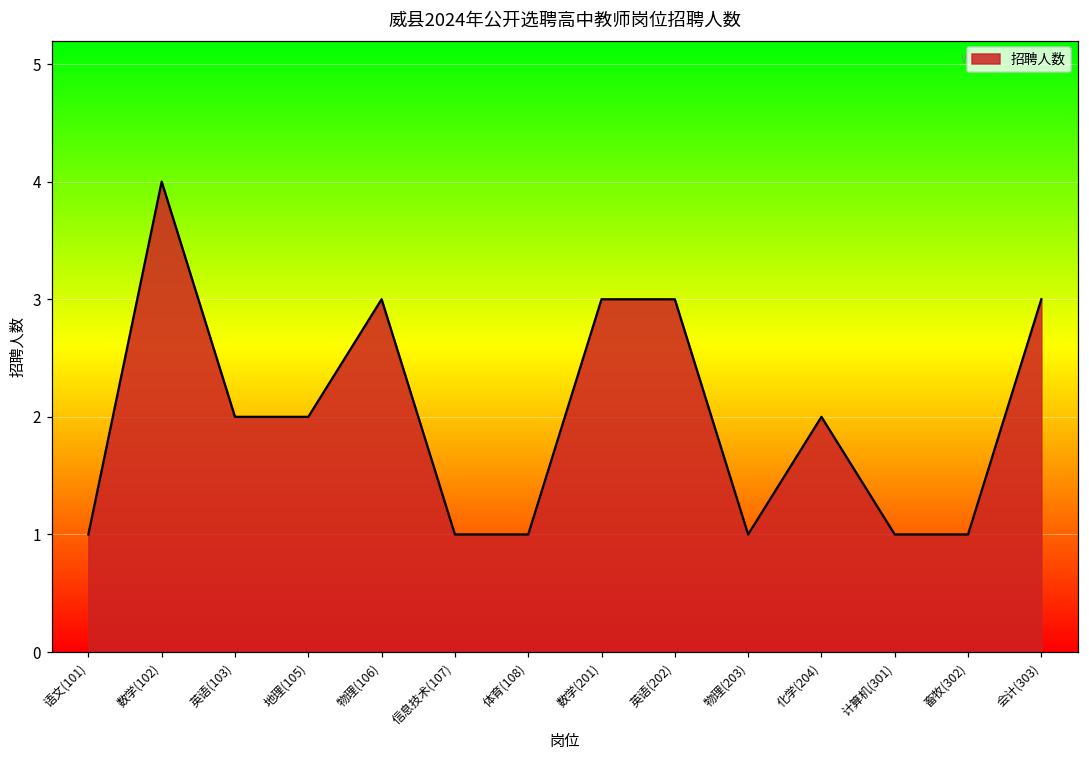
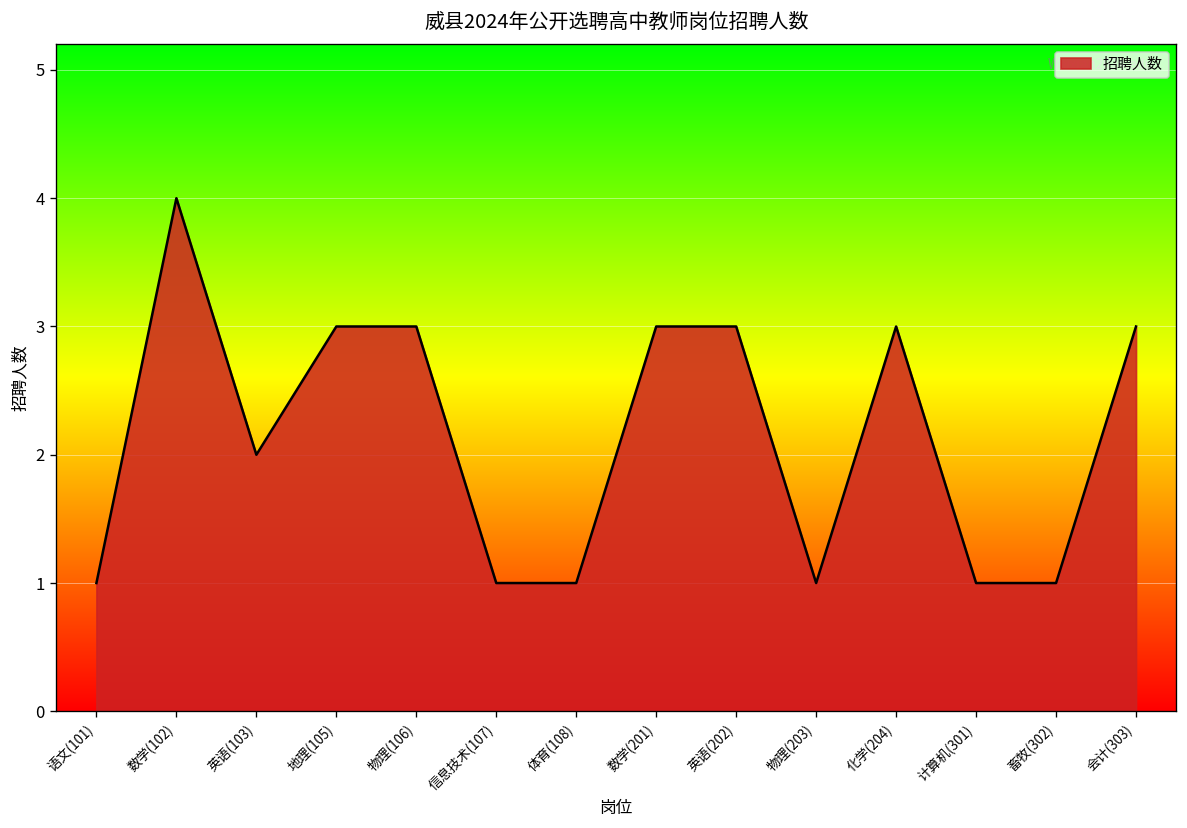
地理(105): 2 -> 3
化学(204): 2 -> 3
